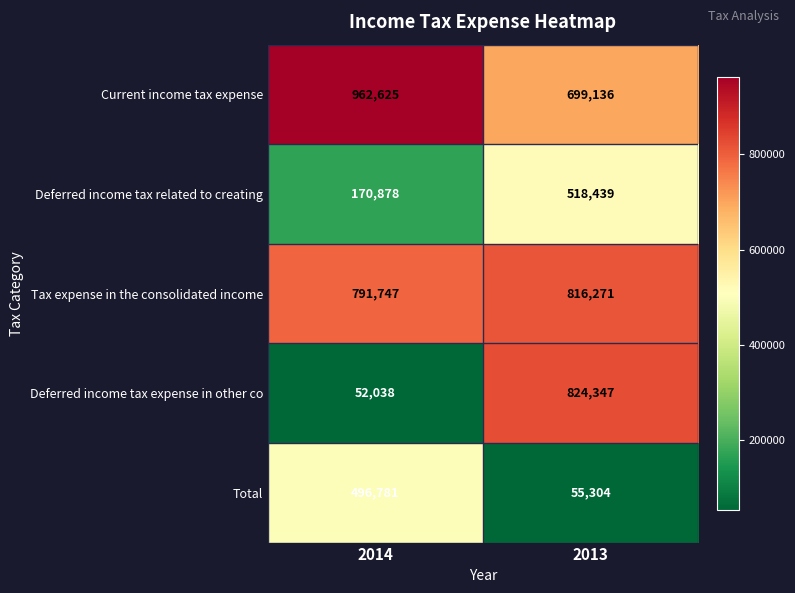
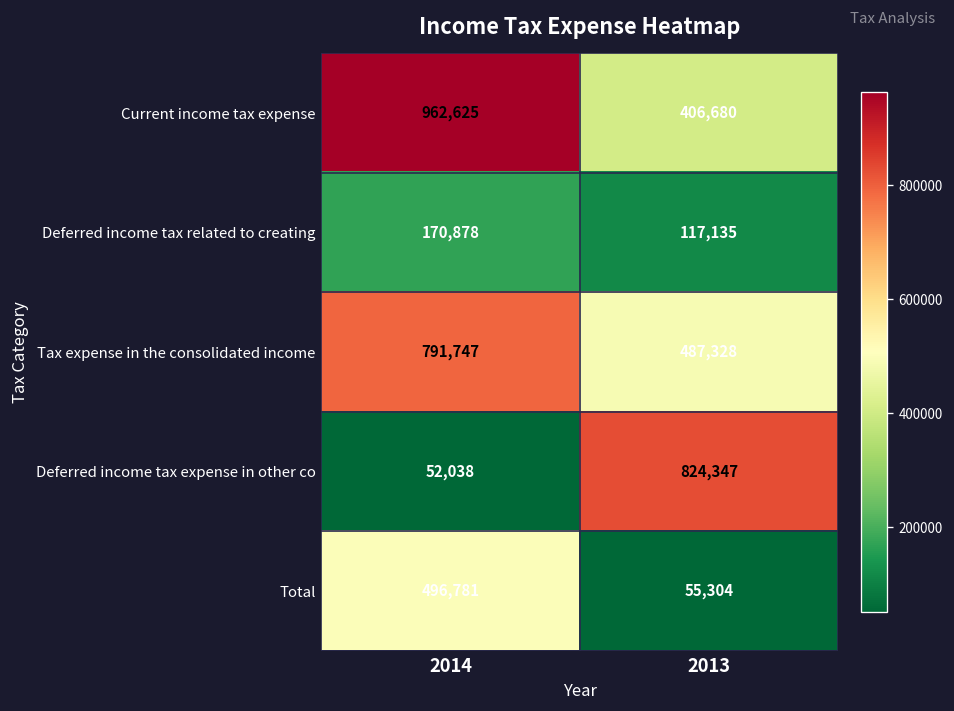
Current income tax expense, 2013: 699,136 -> 406,680
Deferred income tax related to creating, 2013: 518,439 -> 117,135
Tax expense in the consolidated income, 2013: 816,271 -> 487,328
